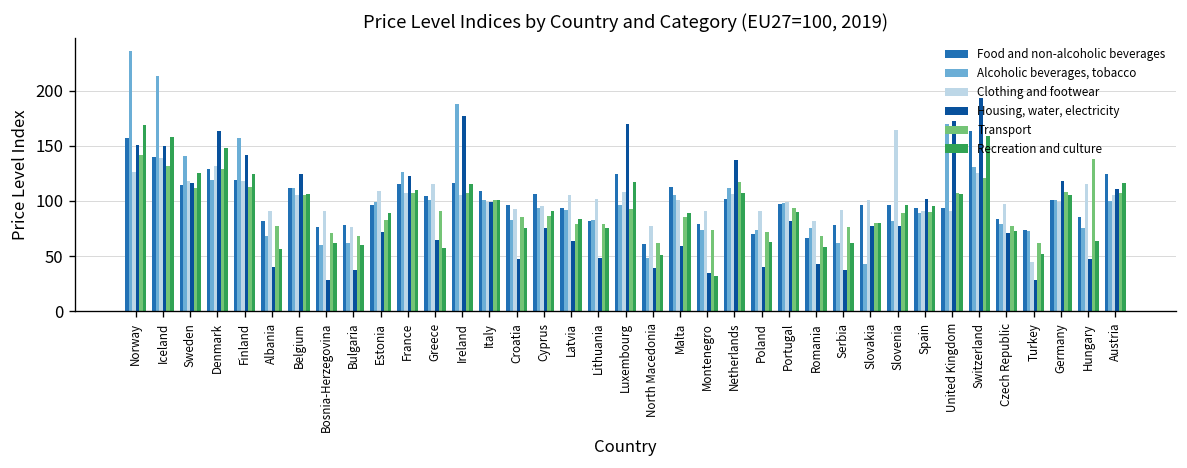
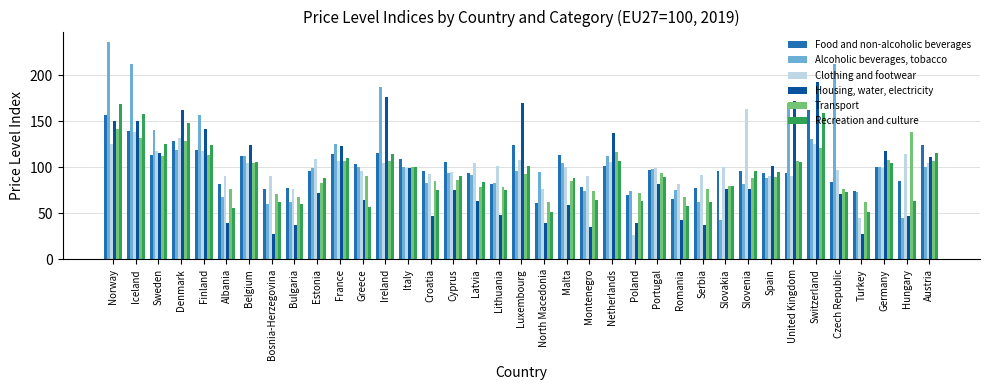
Clothing and footwear, Greece: 120 -> 100
Recreation and culture, Luxembourg: 120 -> 100
Alcoholic beverages, tobacco, North Macedonia: 50 -> 100
Recreation and culture, Montenegro: 30 -> 70
Clothing and footwear, Poland: 90 -> 30
Alcoholic beverages, tobacco, Czech Republic: 80 -> 210
Alcoholic beverages, tobacco, Hungary: 80 -> 50
